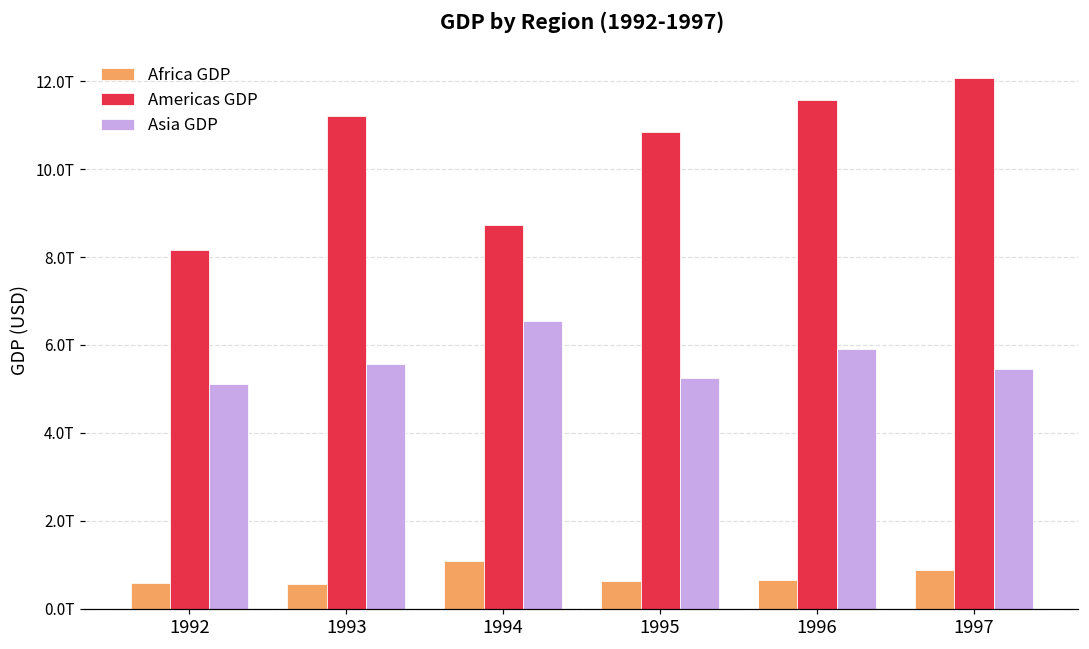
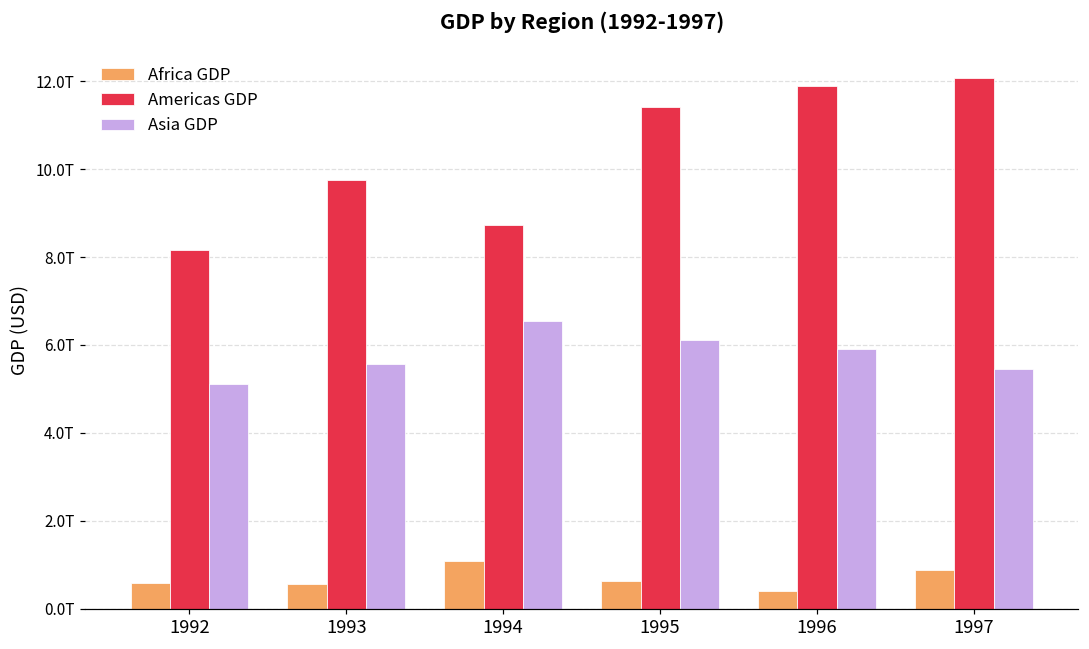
Americas GDP, 1993: 11.2T -> 9.8T
Americas GDP, 1995: 10.9T -> 11.4T
Asia GDP, 1995: 5.3T -> 6.1T
Africa GDP, 1996: 0.7T -> 0.4T
Americas GDP, 1996: 11.6T -> 11.9T
